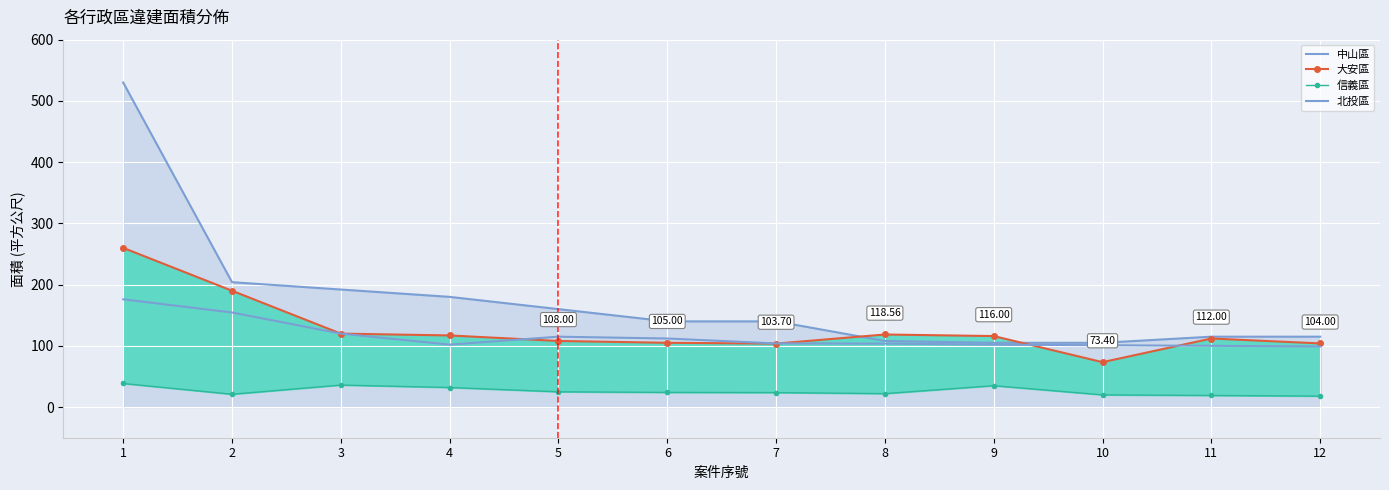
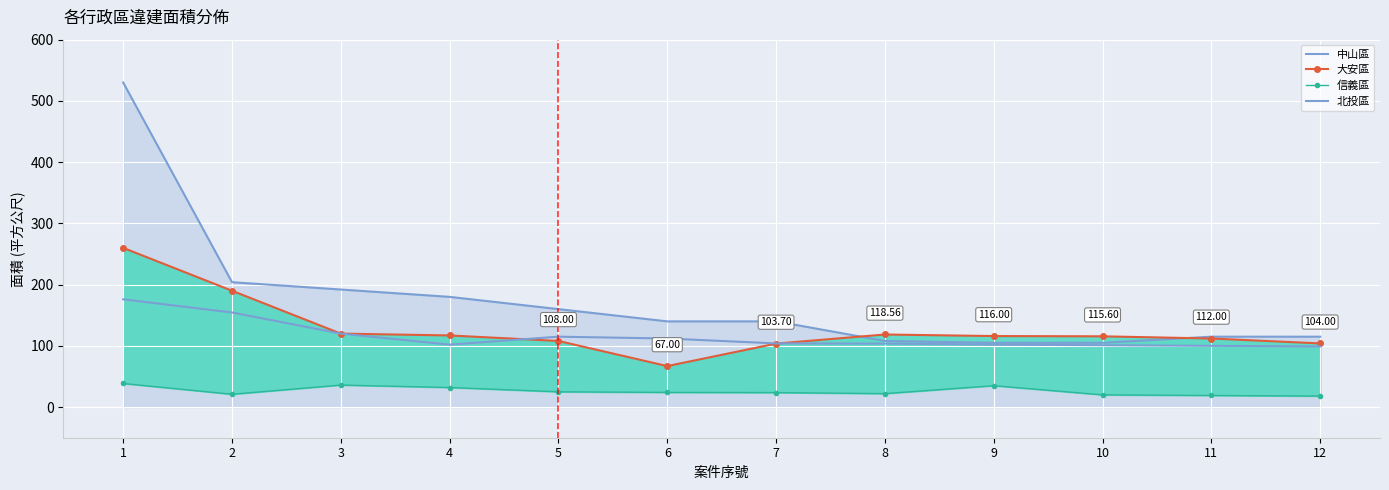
大安區, 6: 105.00 -> 67.00
大安區, 10: 73.40 -> 115.60
